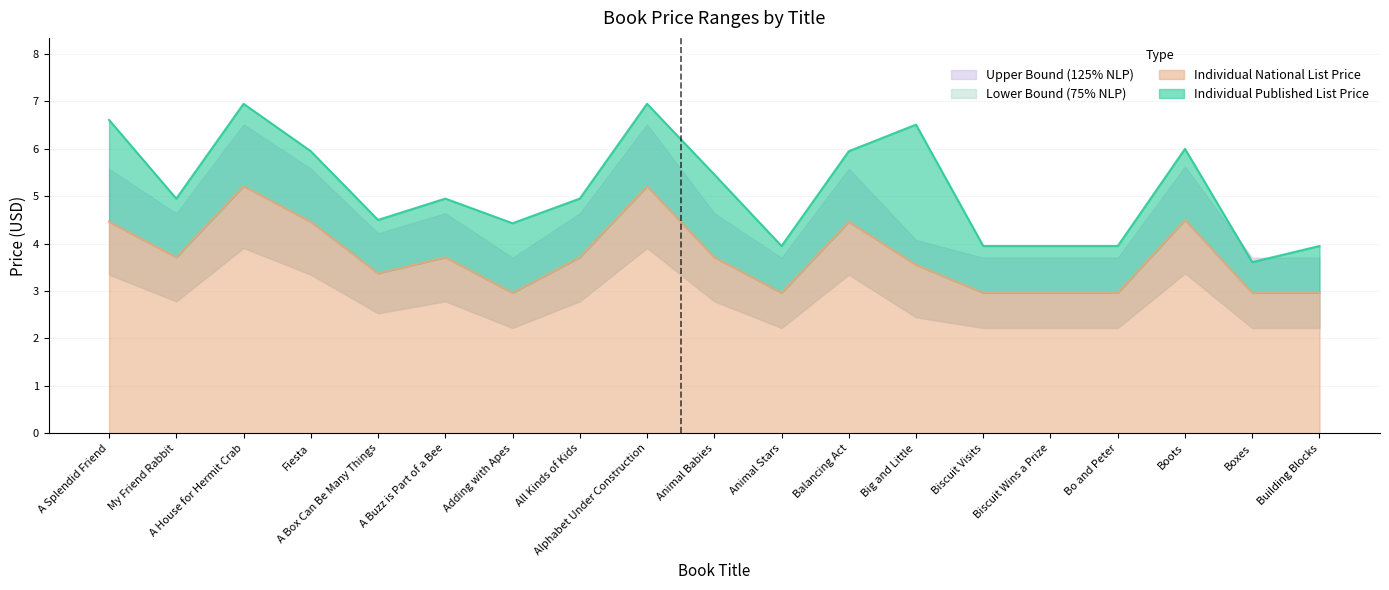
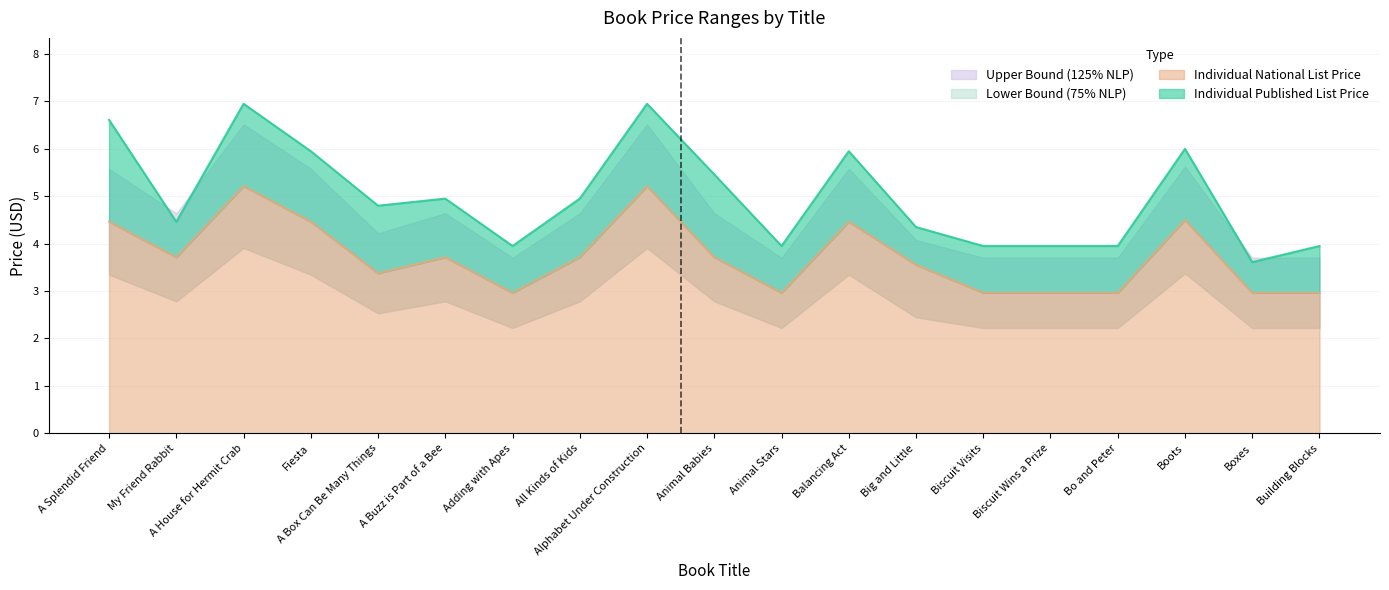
Individual Published List Price, My Friend Rabbit: 5.0 -> 4.5
Individual Published List Price, A Box Can Be Many Things: 4.5 -> 4.8
Individual Published List Price, Adding with Apes: 4.4 -> 4.0
Individual Published List Price, Big and Little: 6.5 -> 4.4
